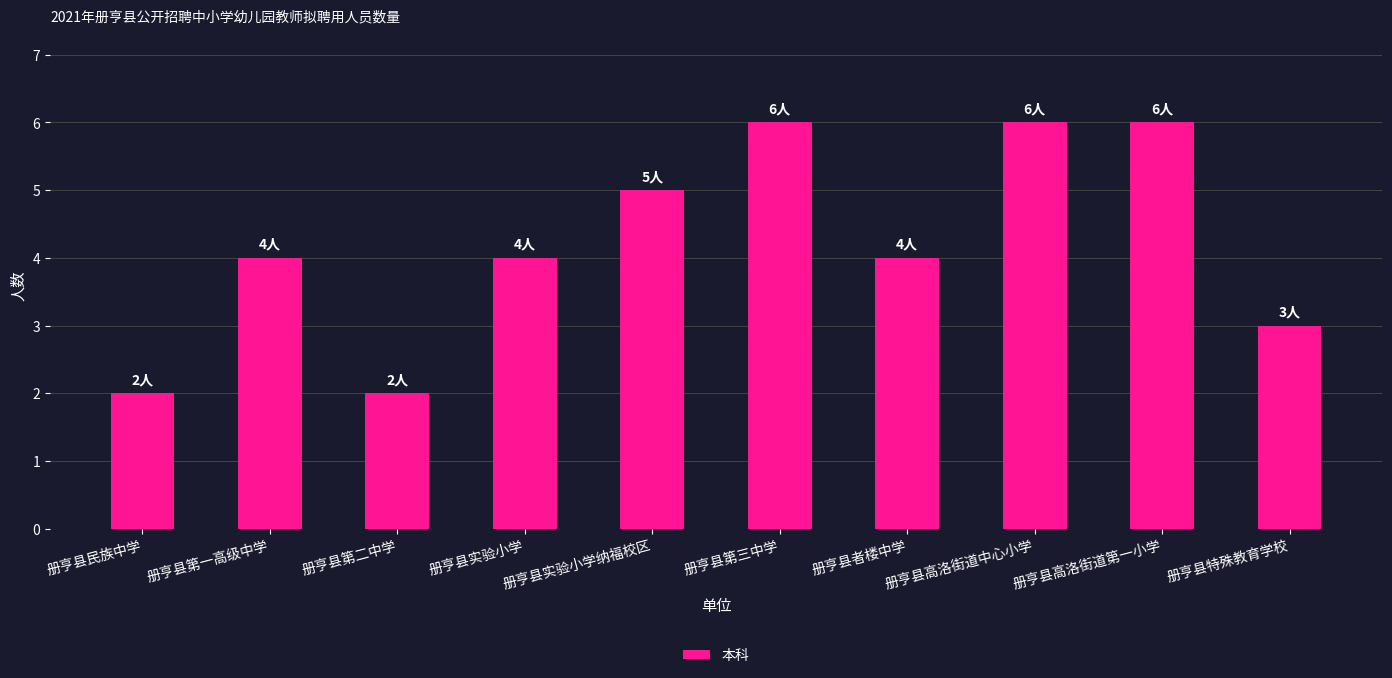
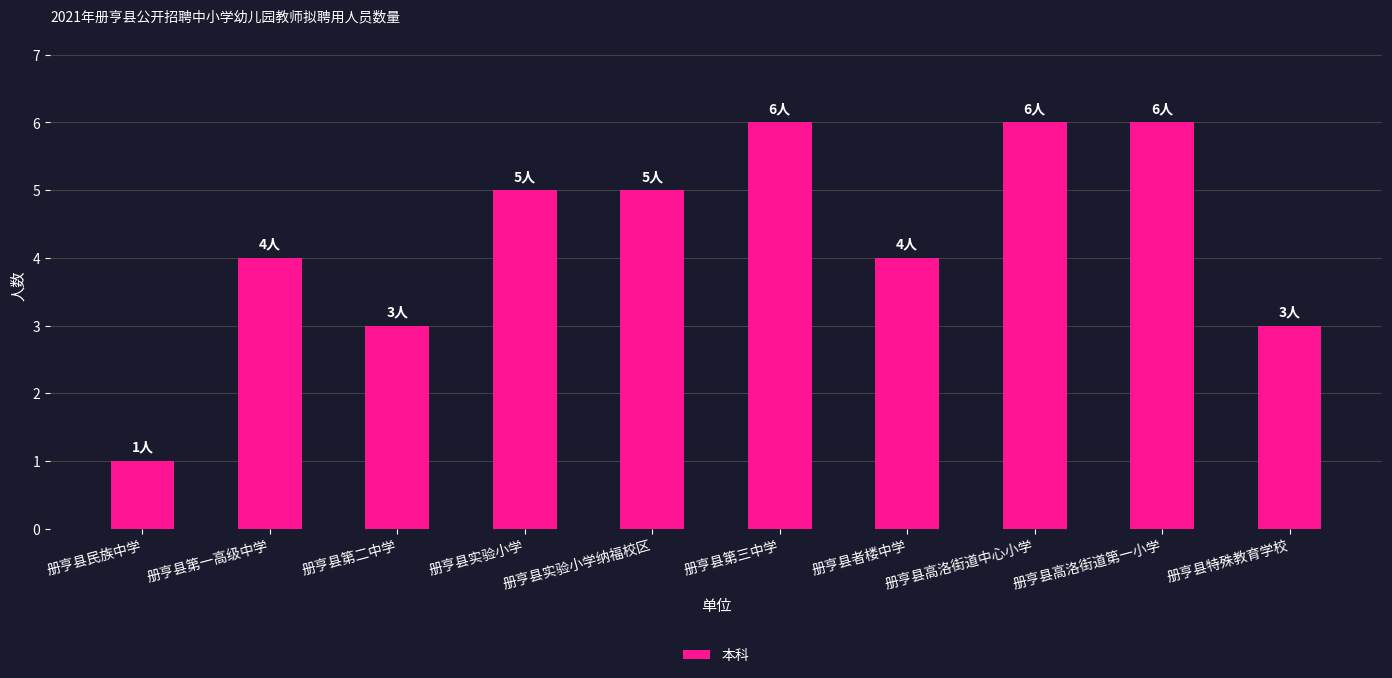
册亨县民族中学: 2人 -> 1人
册亨县第二中学: 2人 -> 3人
册亨县实验小学: 4人 -> 5人
